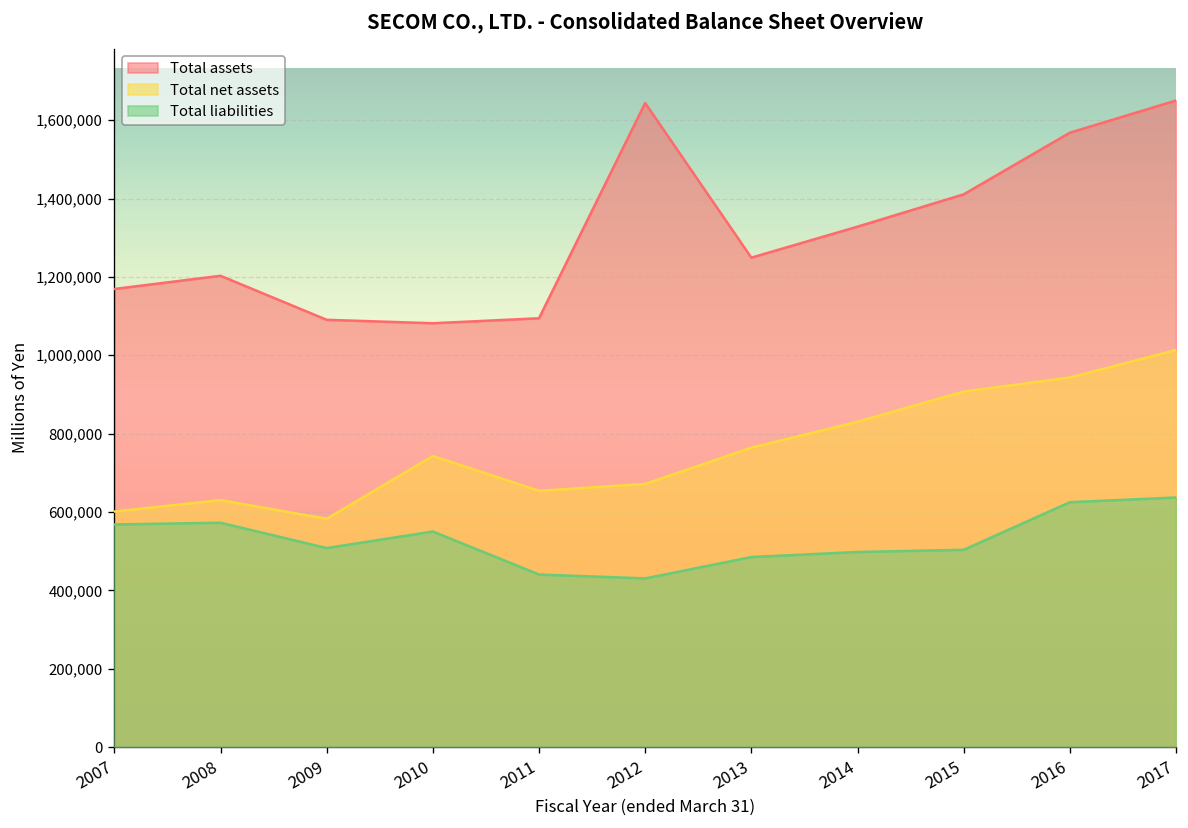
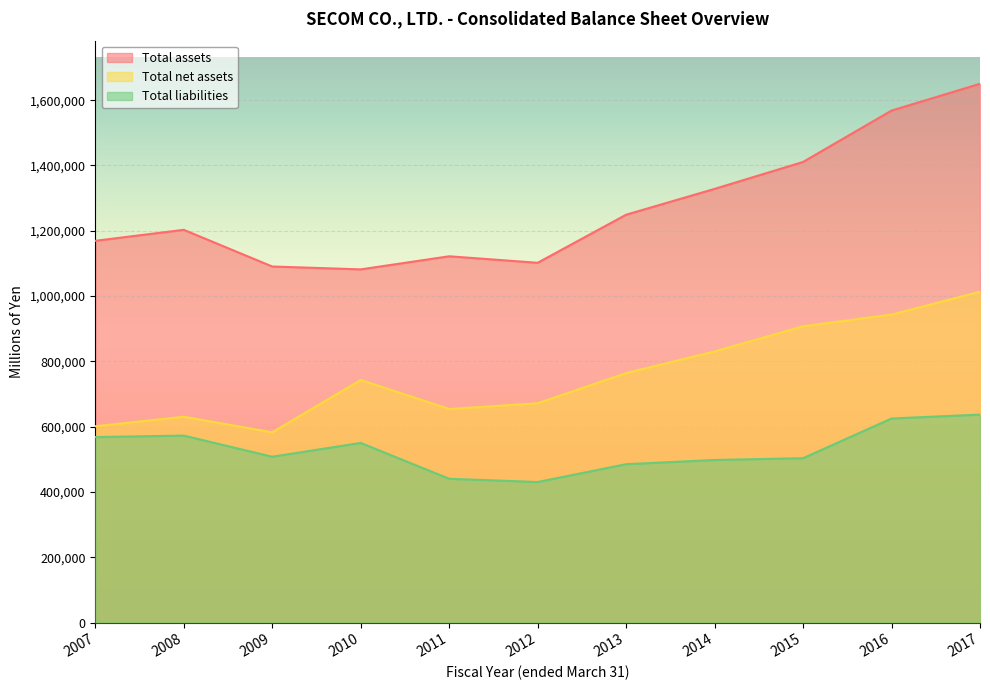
Total assets, 2011: 1,090,000 -> 1,120,000
Total assets, 2012: 1,640,000 -> 1,100,000
